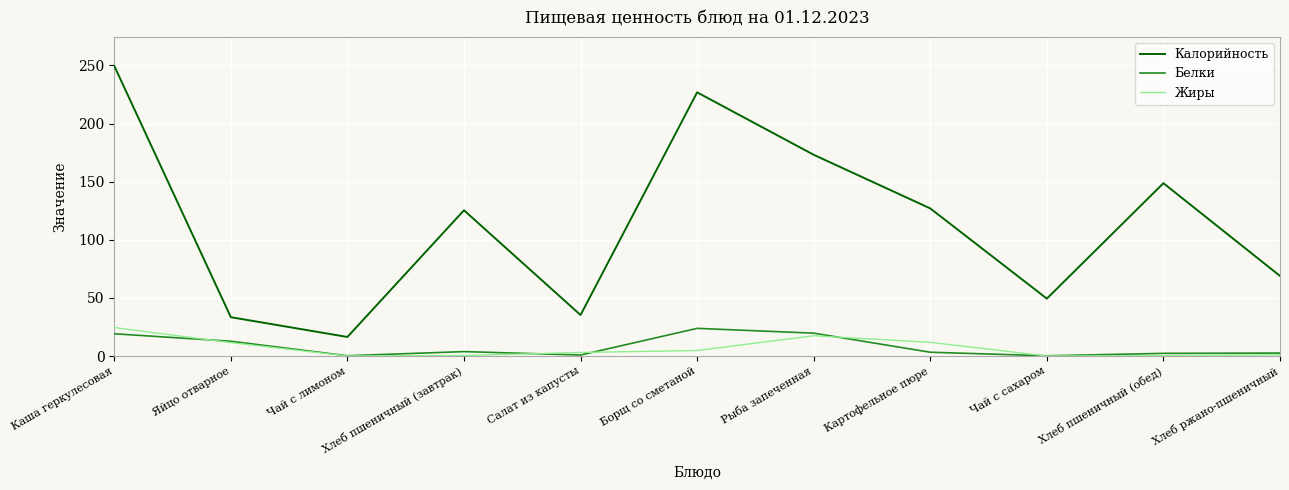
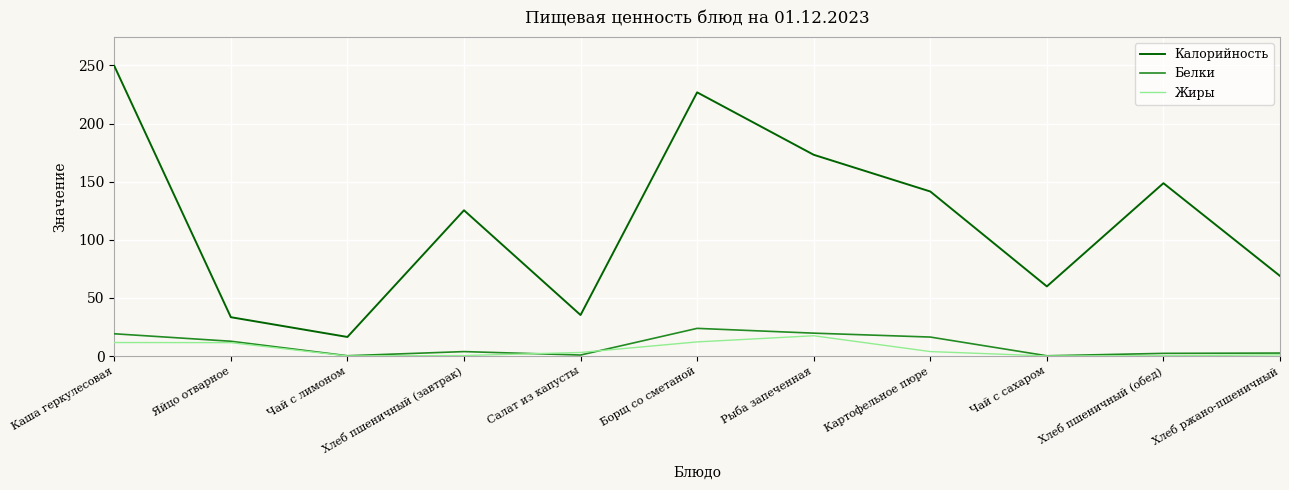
Жиры, Каша геркулесовая: 24 -> 12
Жиры, Борщ со сметаной: 5 -> 12
Калорийность, Картофельное пюре: 127 -> 142
Белки, Картофельное пюре: 3 -> 16
Жиры, Картофельное пюре: 12 -> 4
Калорийность, Чай с сахаром: 49 -> 60
